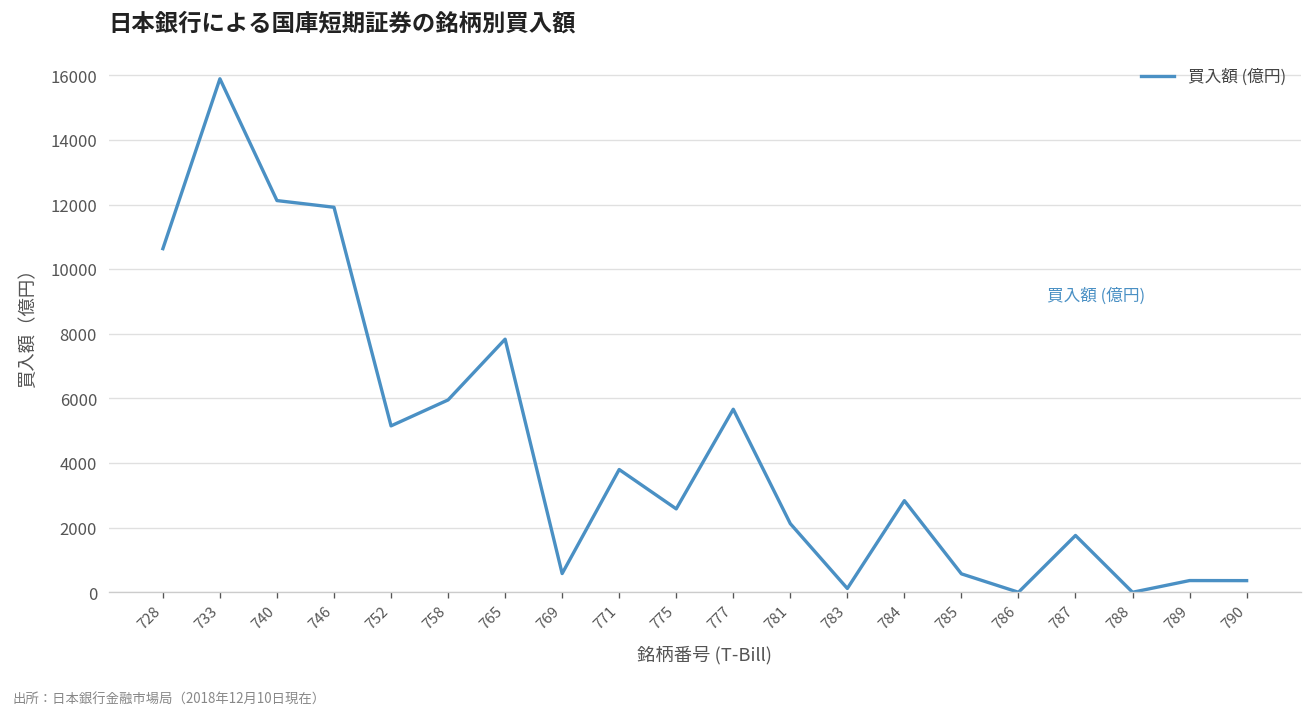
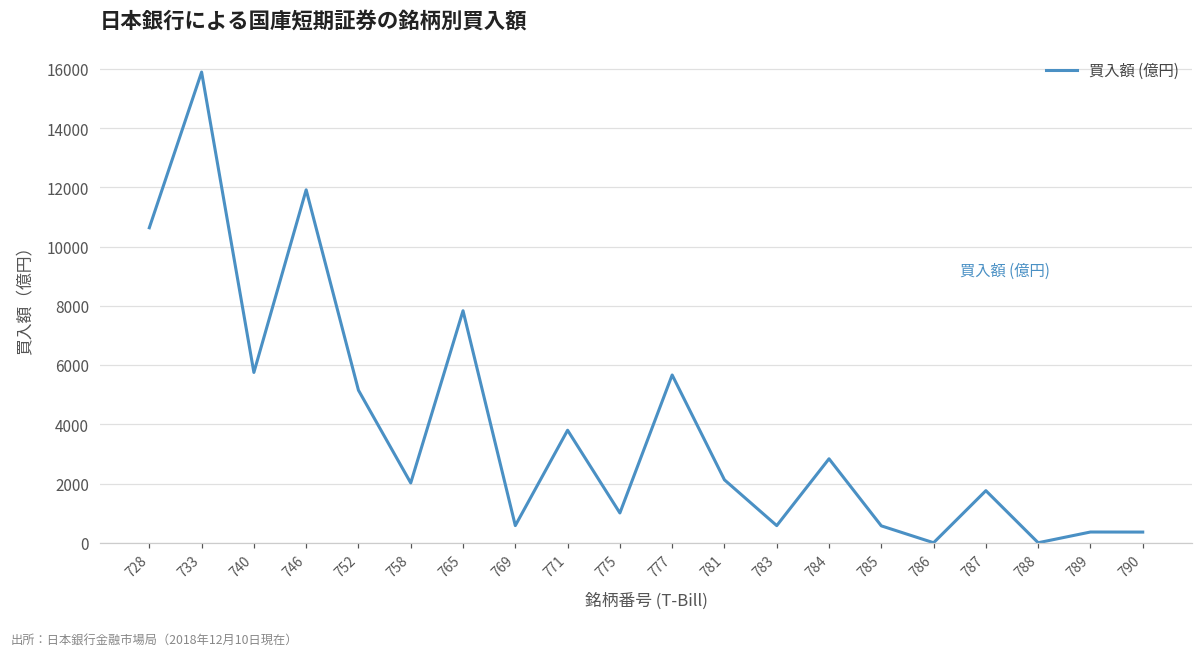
740: 12100 -> 5800
758: 6000 -> 2000
775: 2600 -> 1000
783: 100 -> 600
